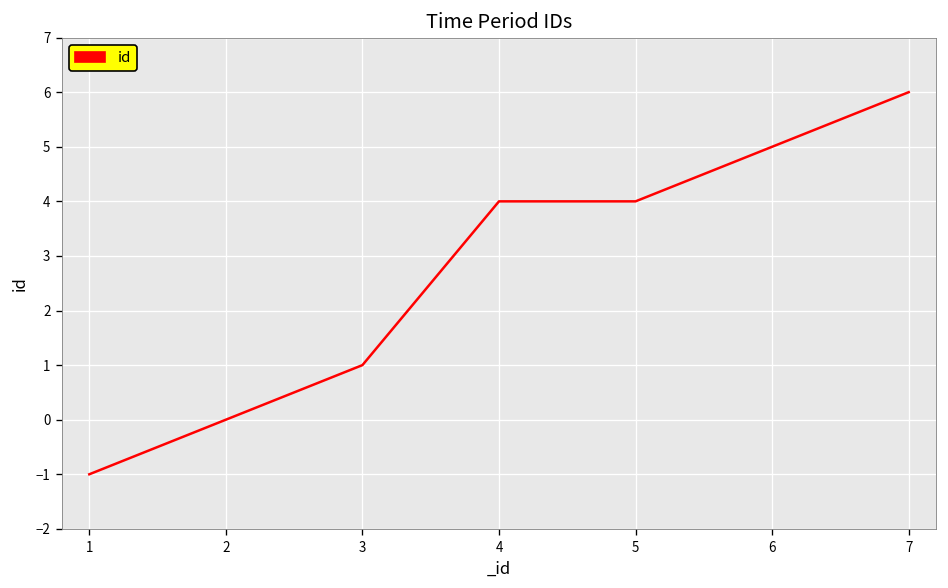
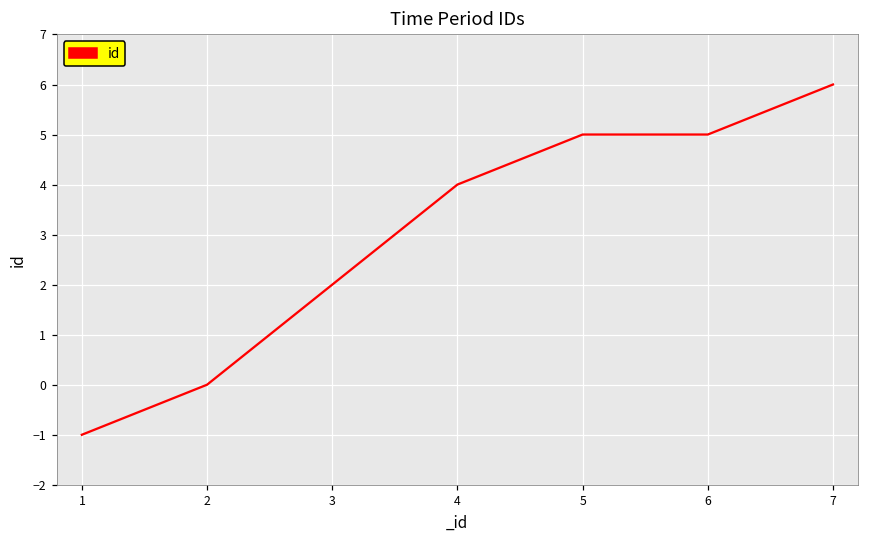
3: 1 -> 2
5: 4 -> 5
